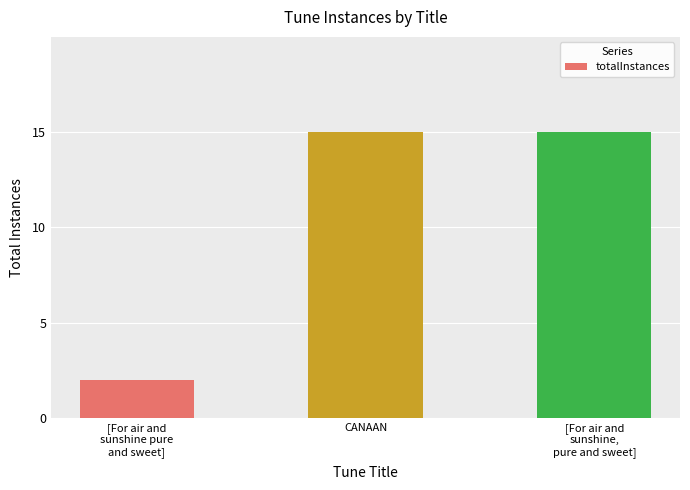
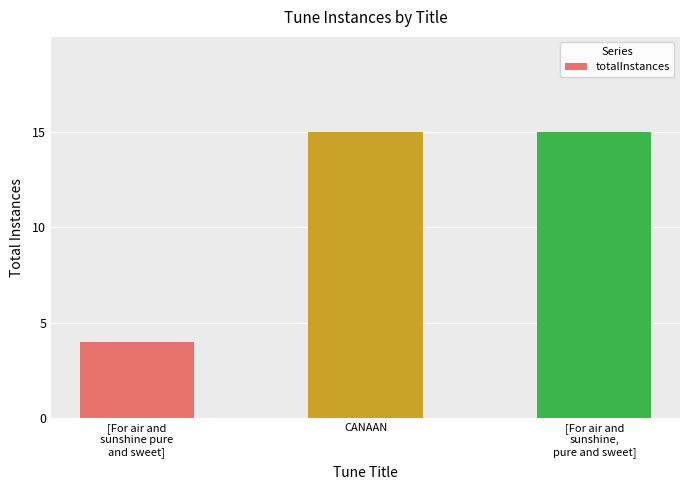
[For air and sunshine pure and sweet]: 2 -> 4
